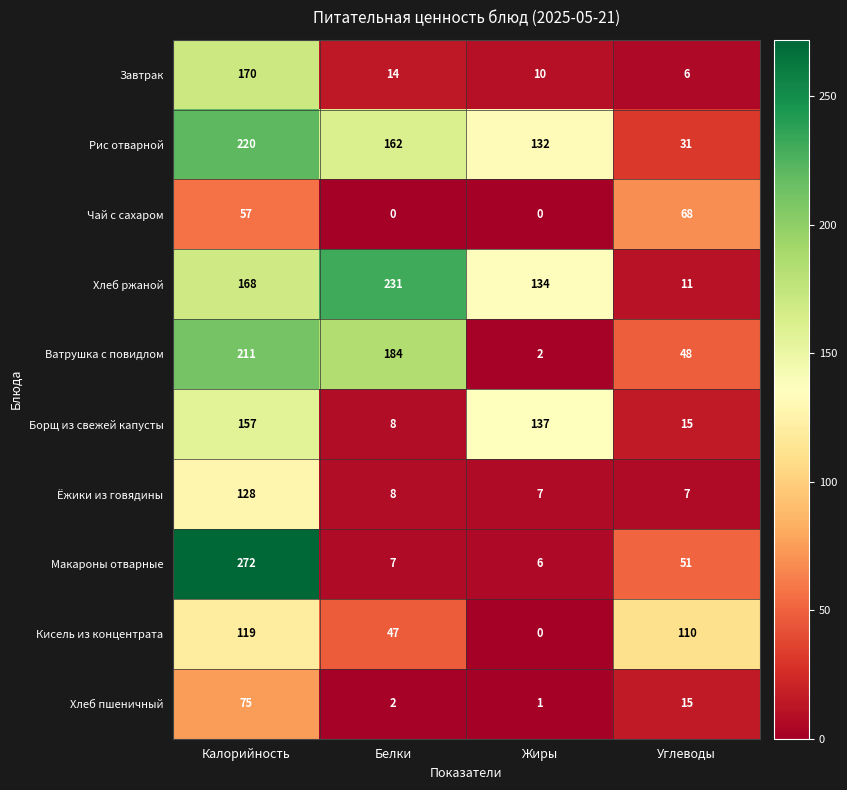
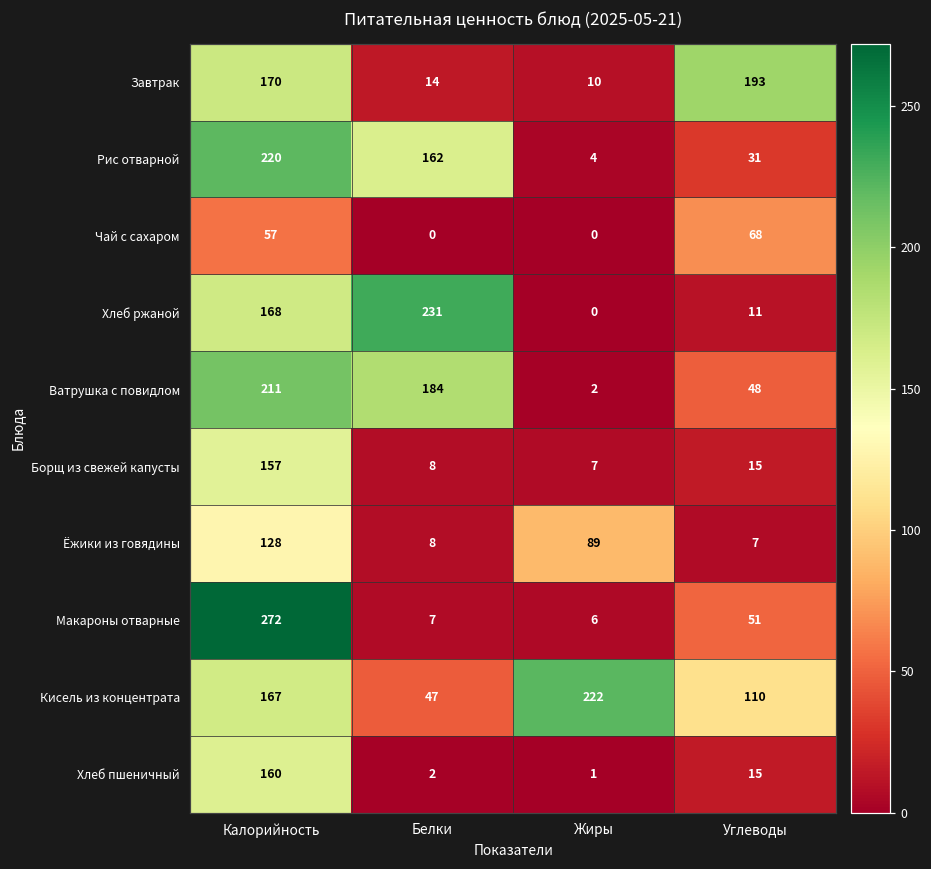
Завтрак, Углеводы: 6 -> 193
Рис отварной, Жиры: 132 -> 4
Хлеб ржаной, Жиры: 134 -> 0
Борщ из свежей капусты, Жиры: 137 -> 7
Ёжики из говядины, Жиры: 7 -> 89
Кисель из концентрата, Калорийность: 119 -> 167
Кисель из концентрата, Жиры: 0 -> 222
Хлеб пшеничный, Калорийность: 75 -> 160
